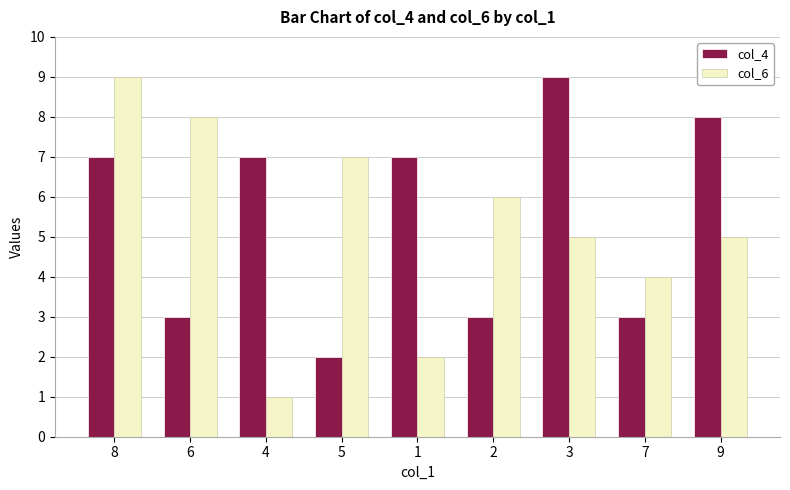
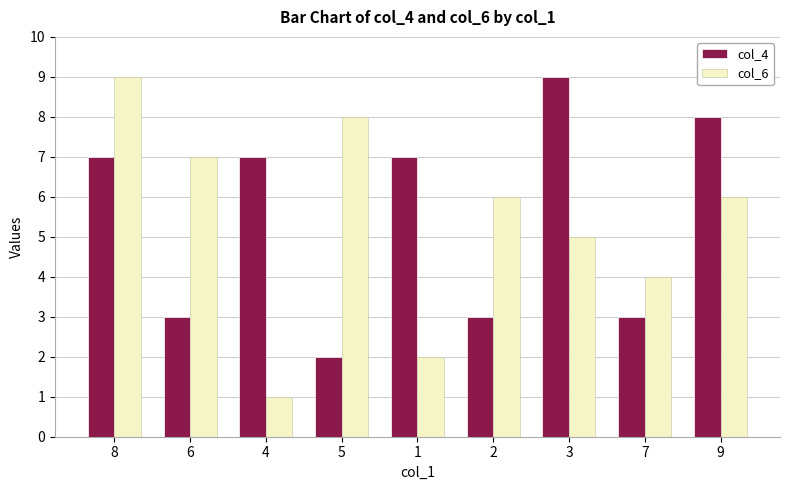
col_6, 6: 8 -> 7
col_6, 5: 7 -> 8
col_6, 9: 5 -> 6
